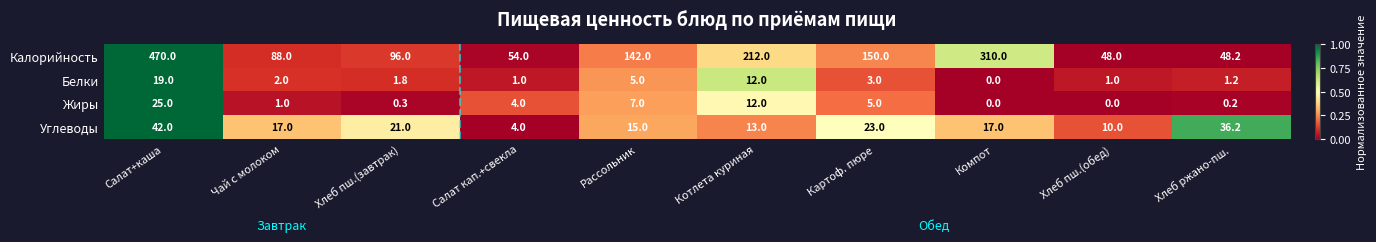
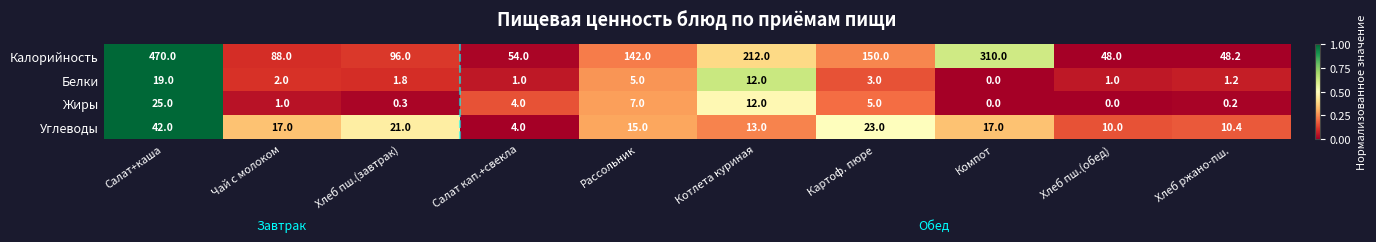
Углеводы, Хлеб ржано-пш.: 36.2 -> 10.4
